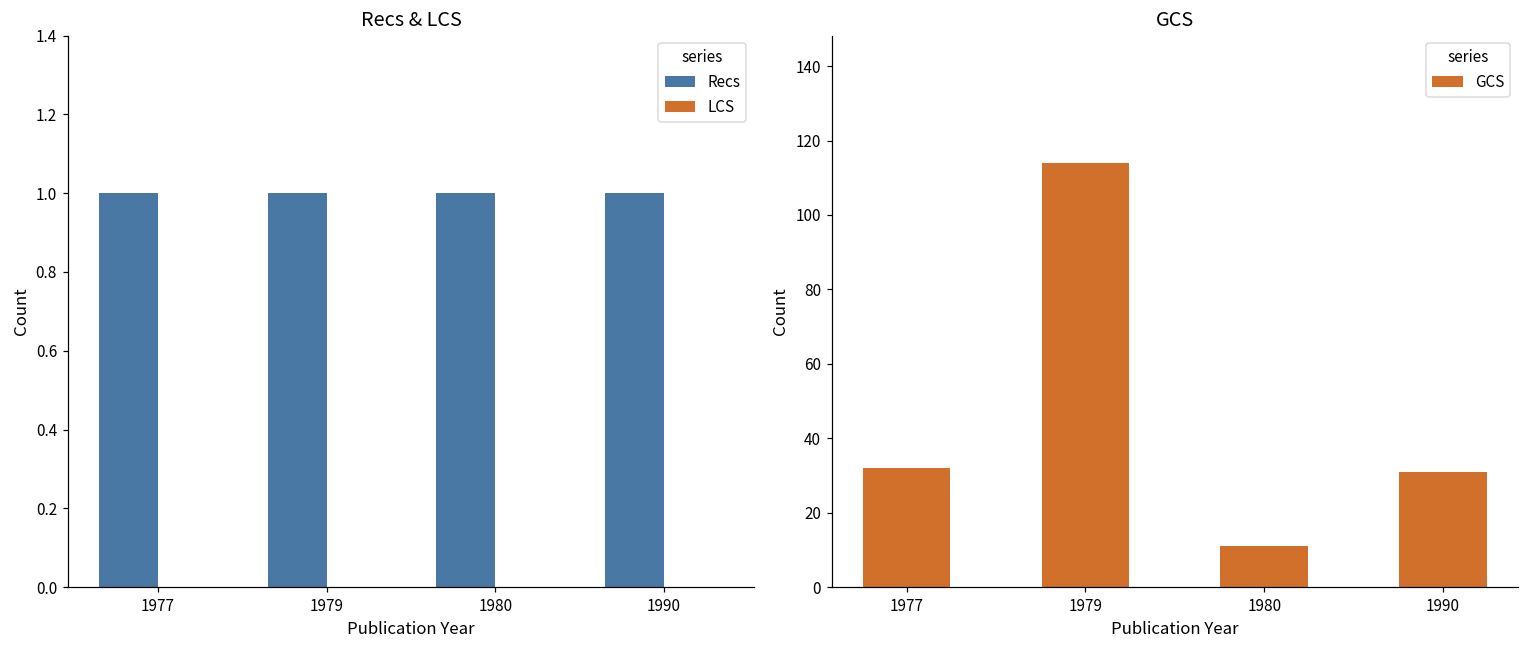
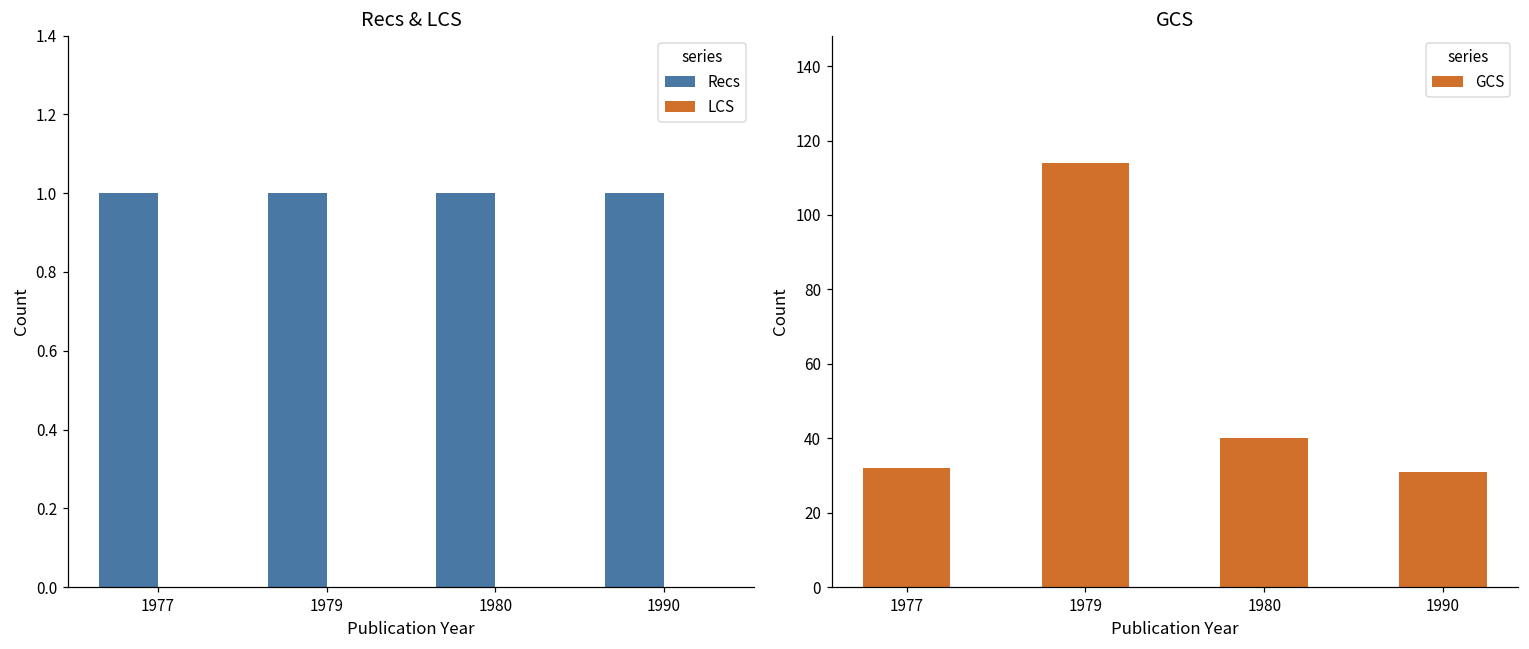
GCS, 1980: 11 -> 40
